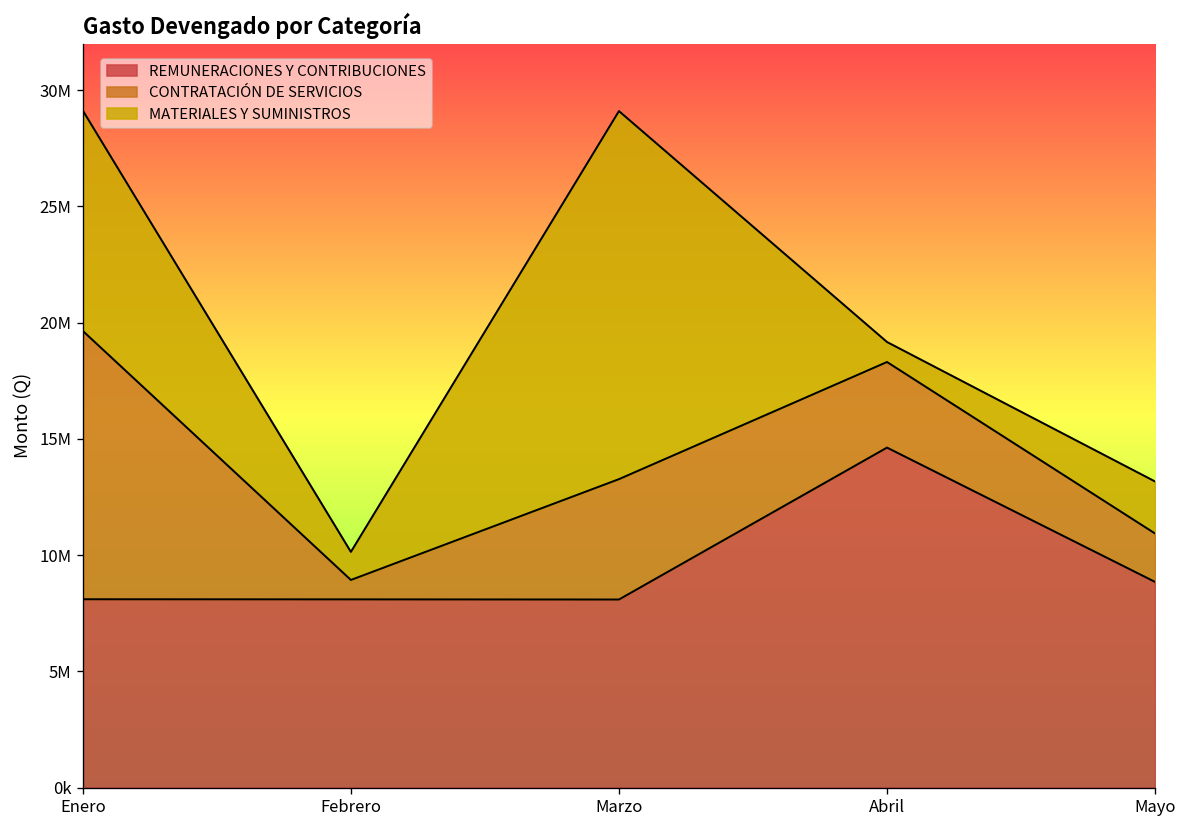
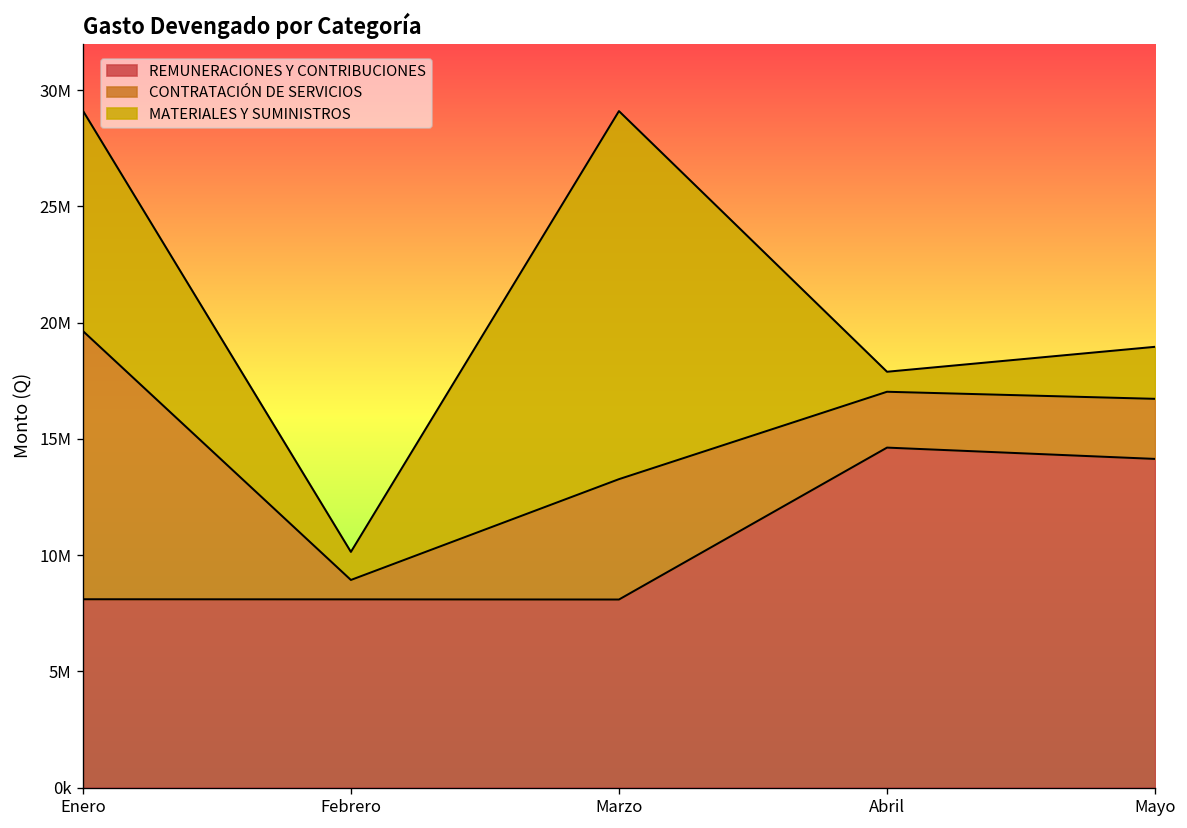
CONTRATACIÓN DE SERVICIOS, Abril: 3700000 -> 2400000
REMUNERACIONES Y CONTRIBUCIONES, Mayo: 8800000 -> 14100000
CONTRATACIÓN DE SERVICIOS, Mayo: 2100000 -> 2600000
